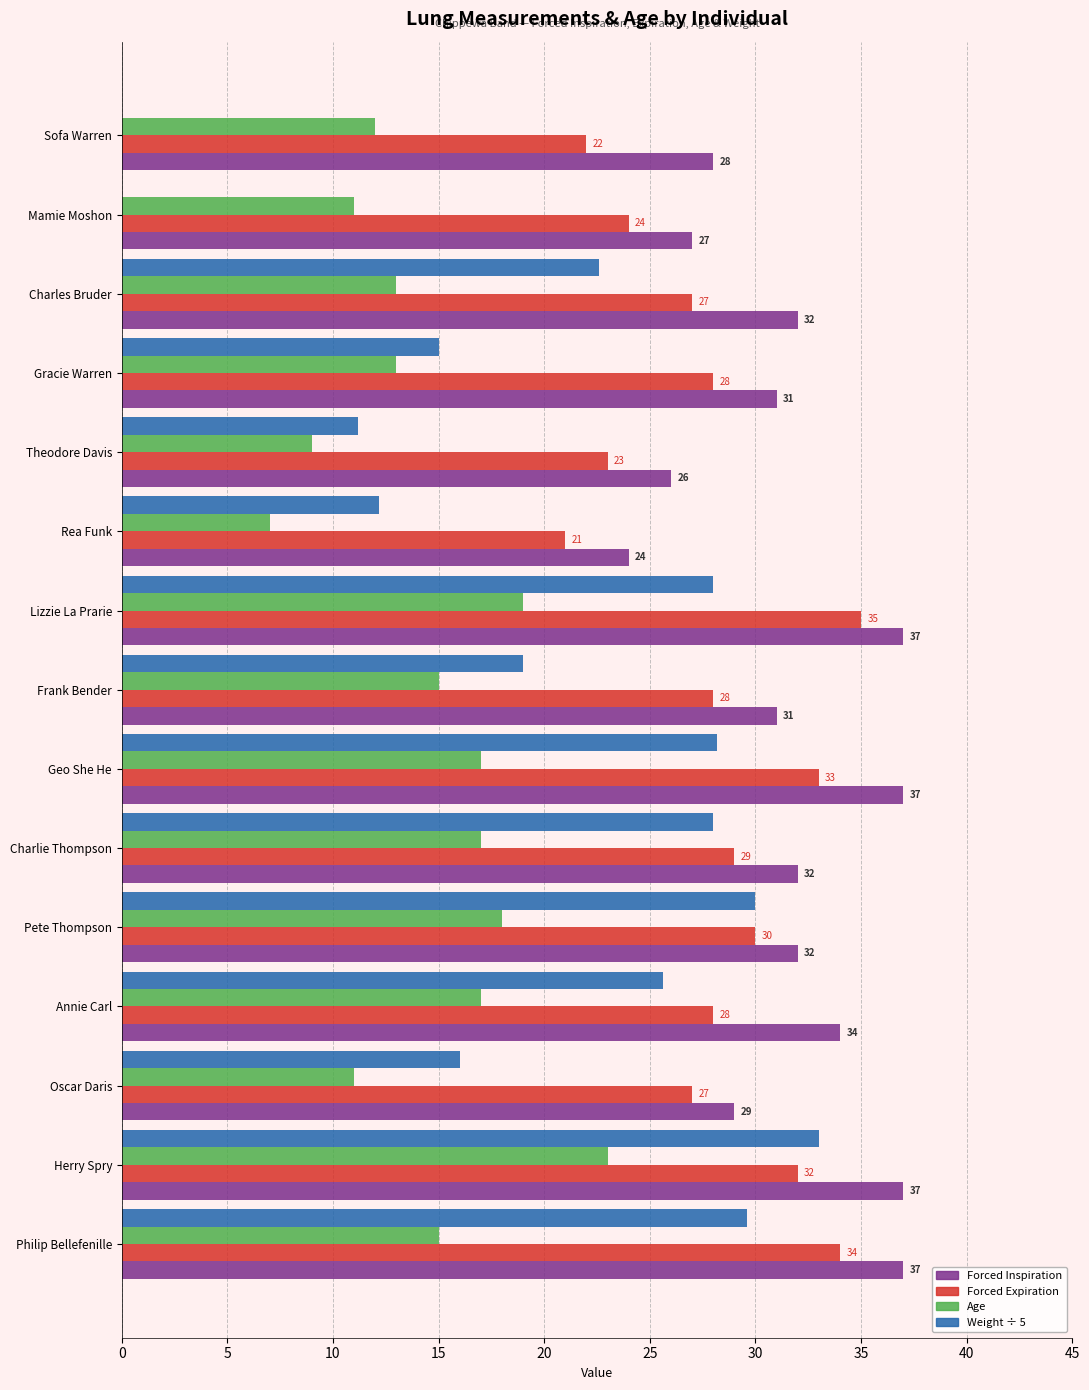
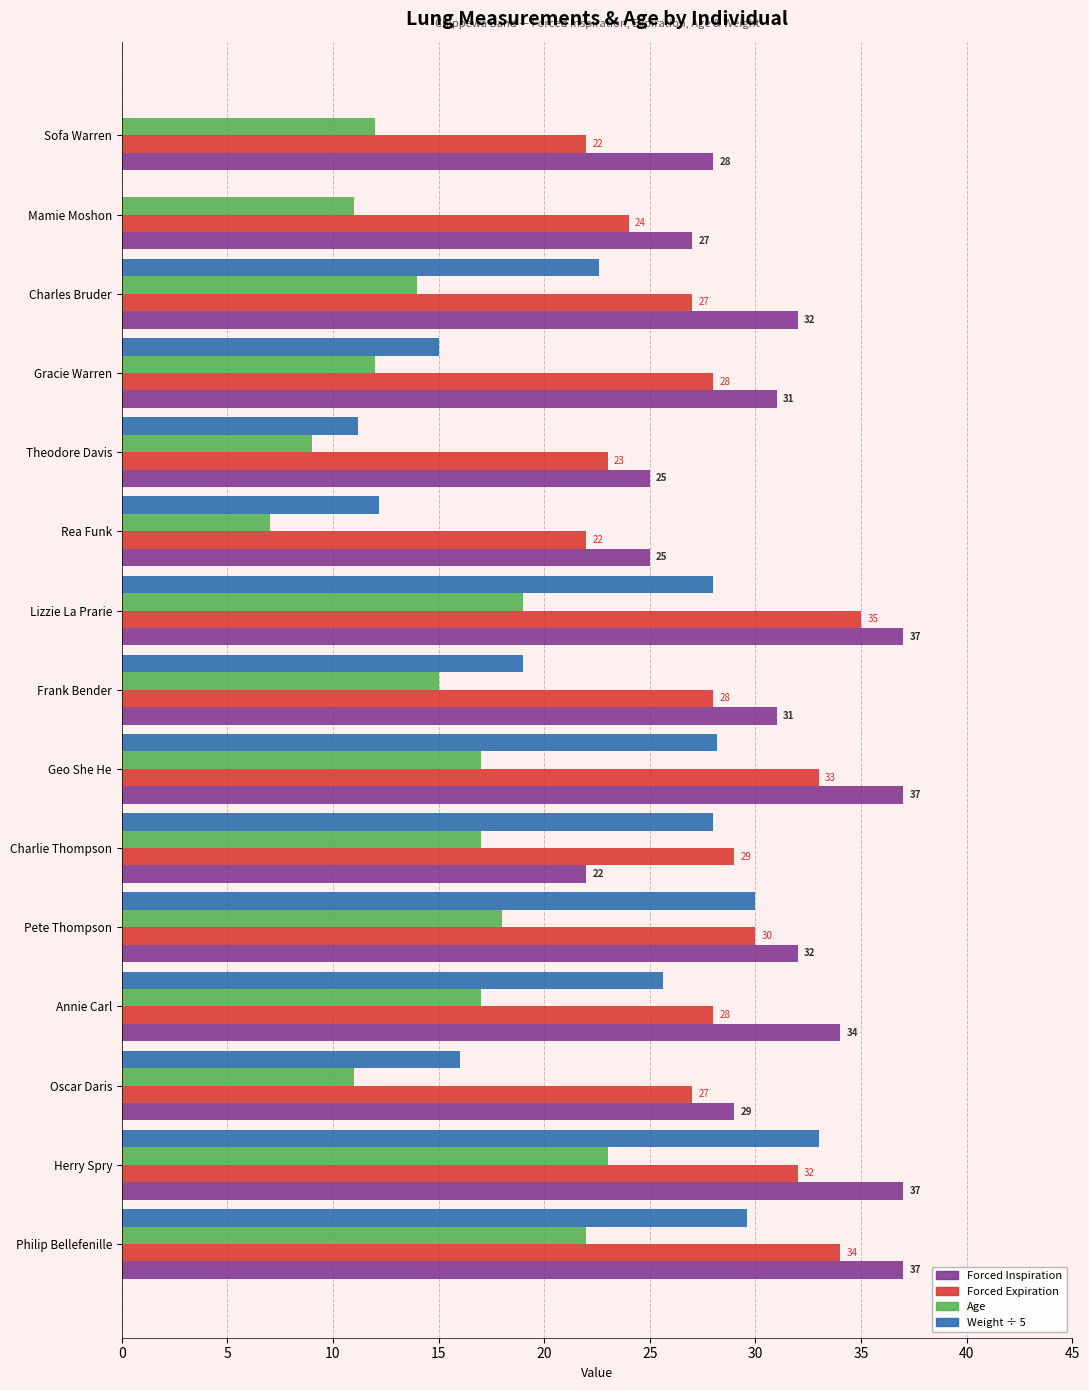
Age, Charles Bruder: 13 -> 14
Age, Gracie Warren: 13 -> 12
Forced Inspiration, Theodore Davis: 26 -> 25
Forced Expiration, Rea Funk: 21 -> 22
Forced Inspiration, Rea Funk: 24 -> 25
Forced Inspiration, Charlie Thompson: 32 -> 22
Age, Philip Bellefenille: 15 -> 22
